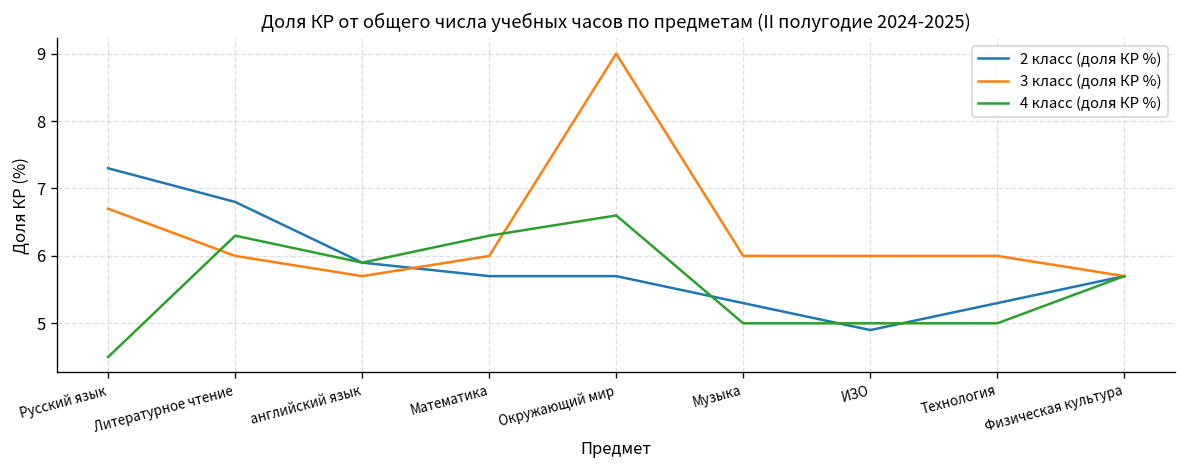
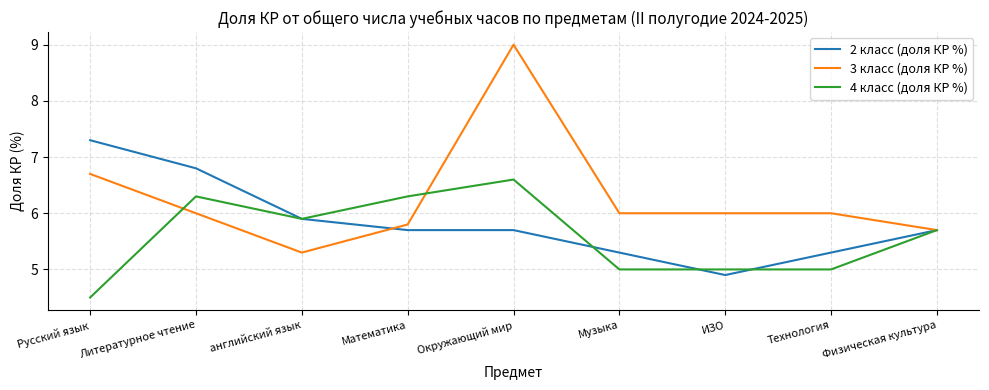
3 класс (доля КР %), английский язык: 5.7 -> 5.3
3 класс (доля КР %), Математика: 6.0 -> 5.8
